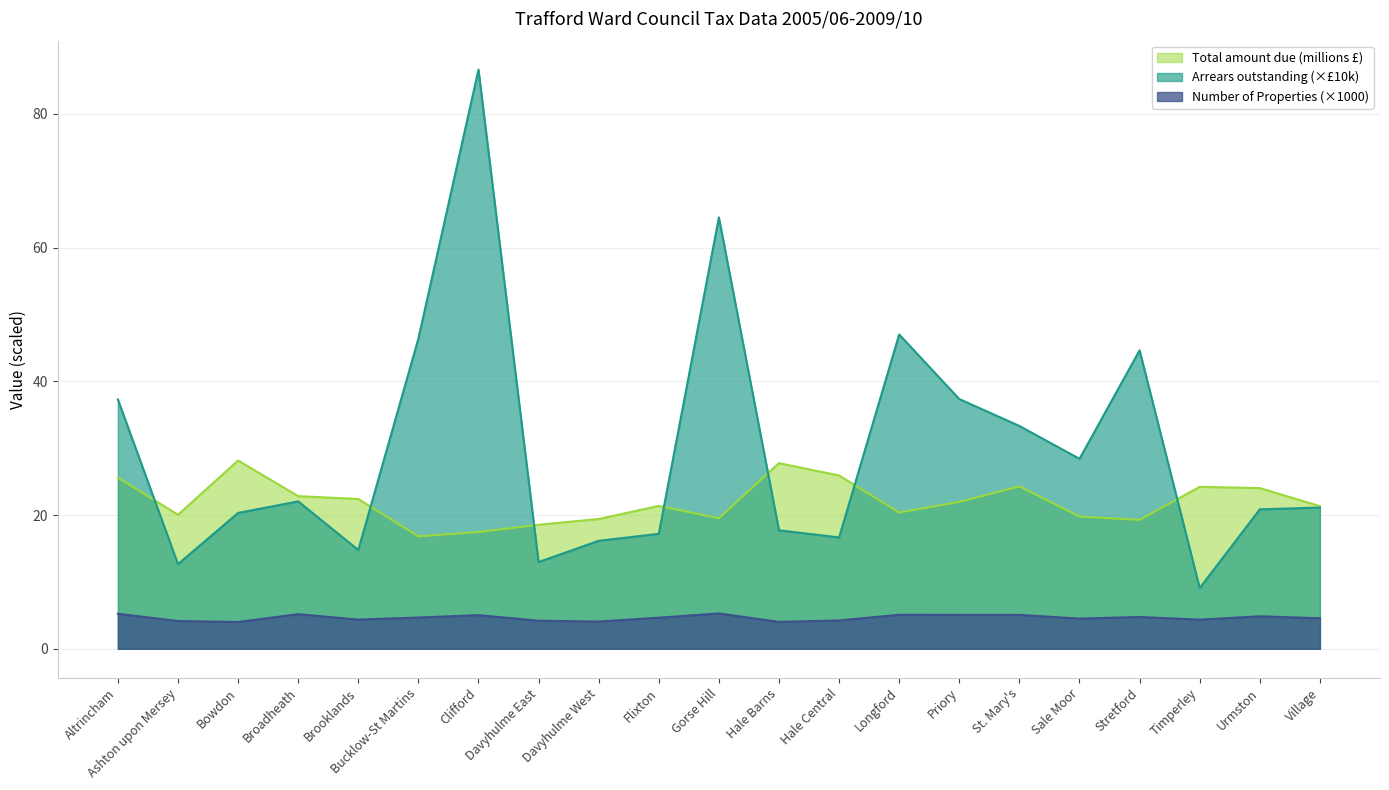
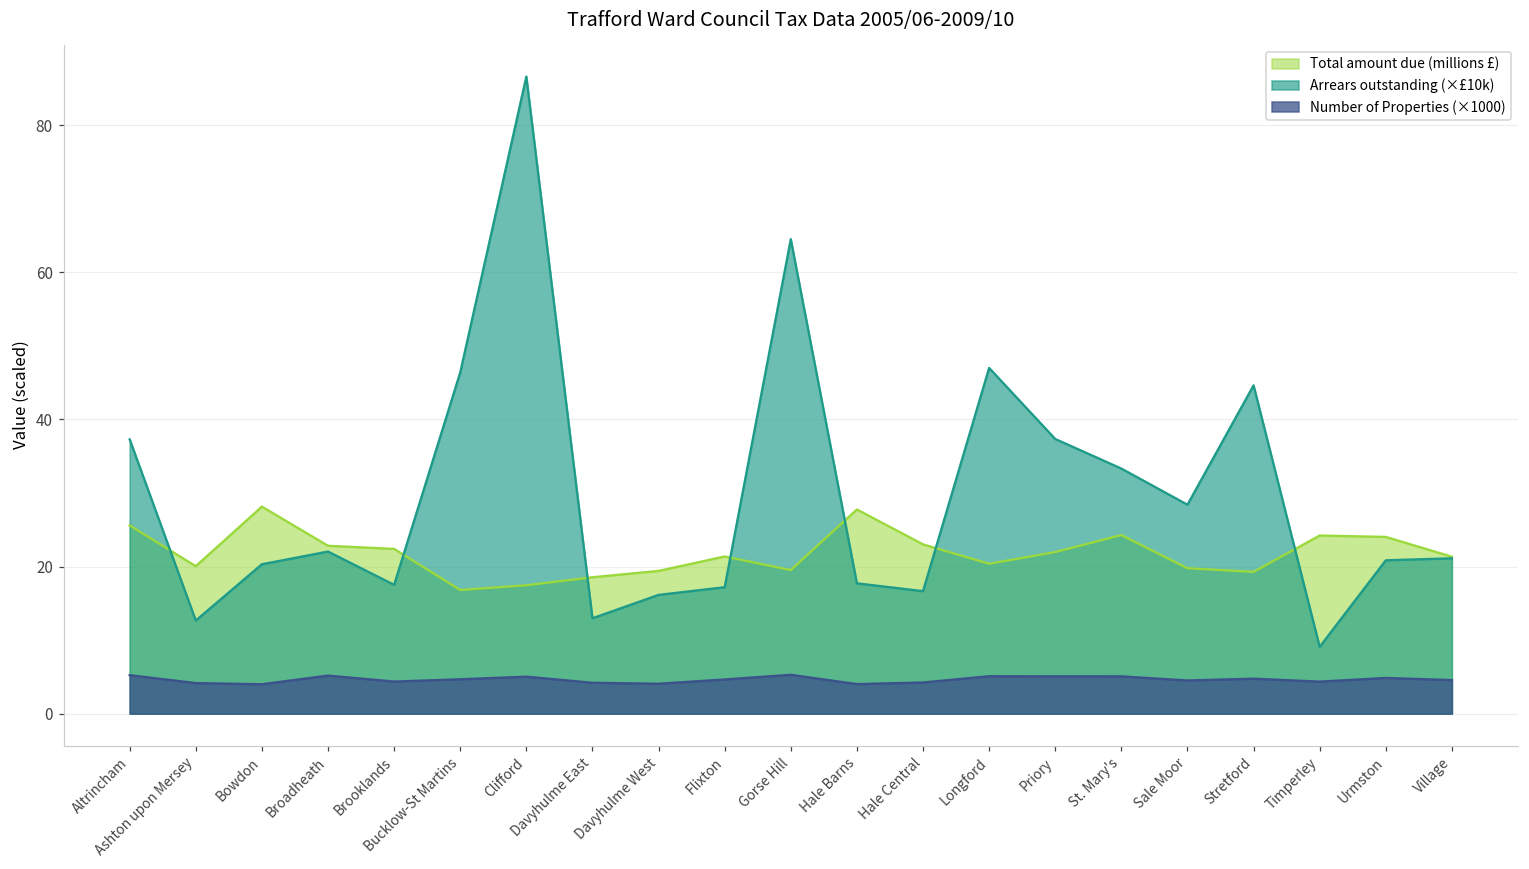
Arrears outstanding (×£10k), Brooklands: 15 -> 18
Total amount due (millions £), Hale Central: 26 -> 23
